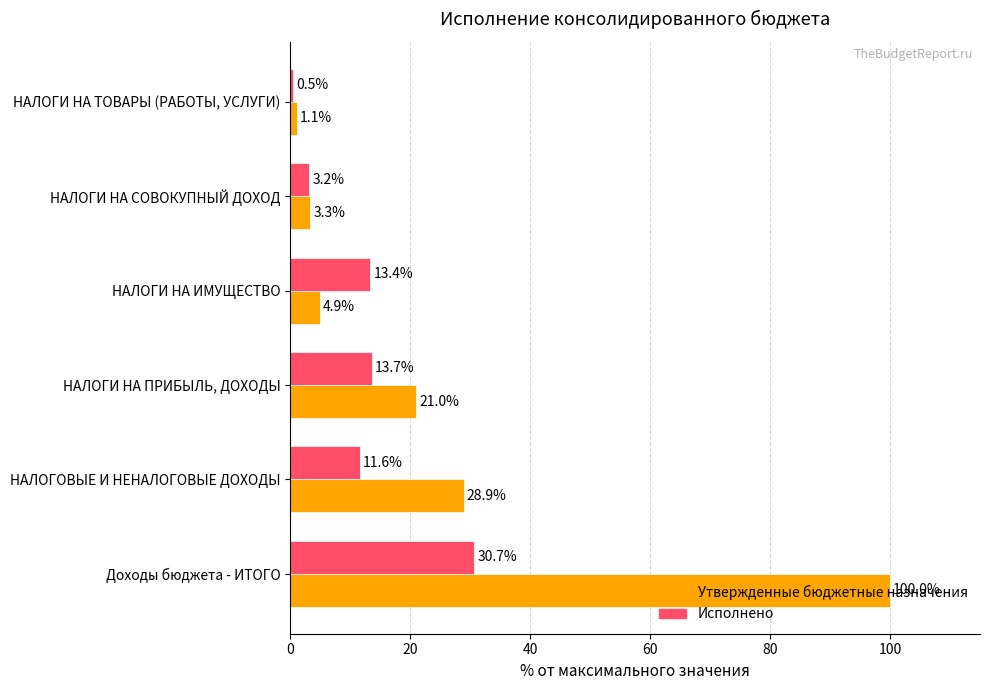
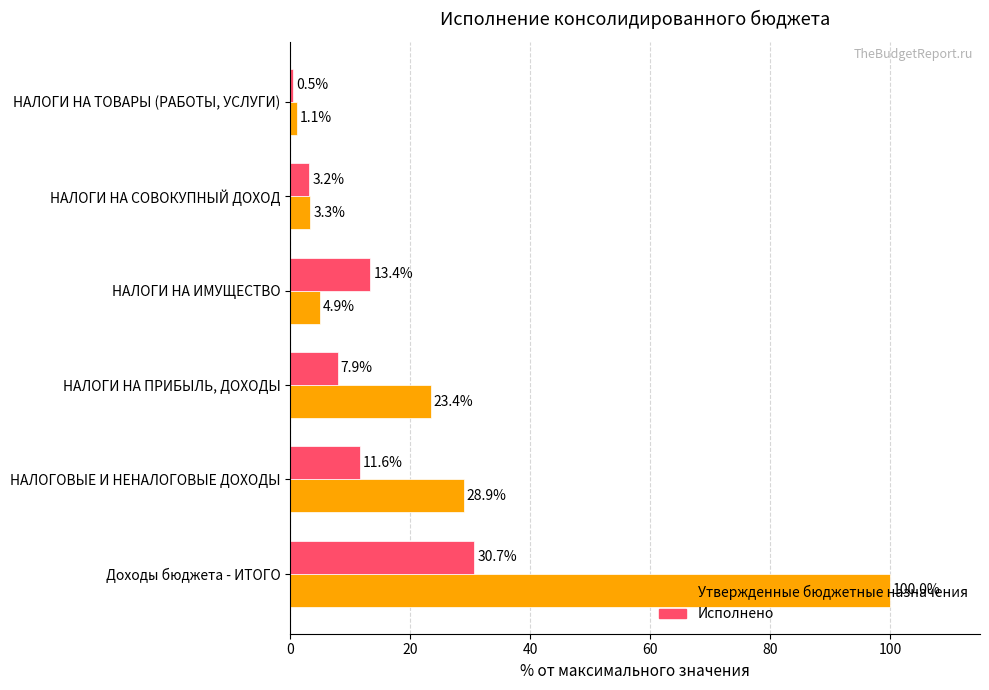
Исполнено, НАЛОГИ НА ПРИБЫЛЬ, ДОХОДЫ: 13.7% -> 7.9%
Утвержденные бюджетные назначения, НАЛОГИ НА ПРИБЫЛЬ, ДОХОДЫ: 21.0% -> 23.4%
